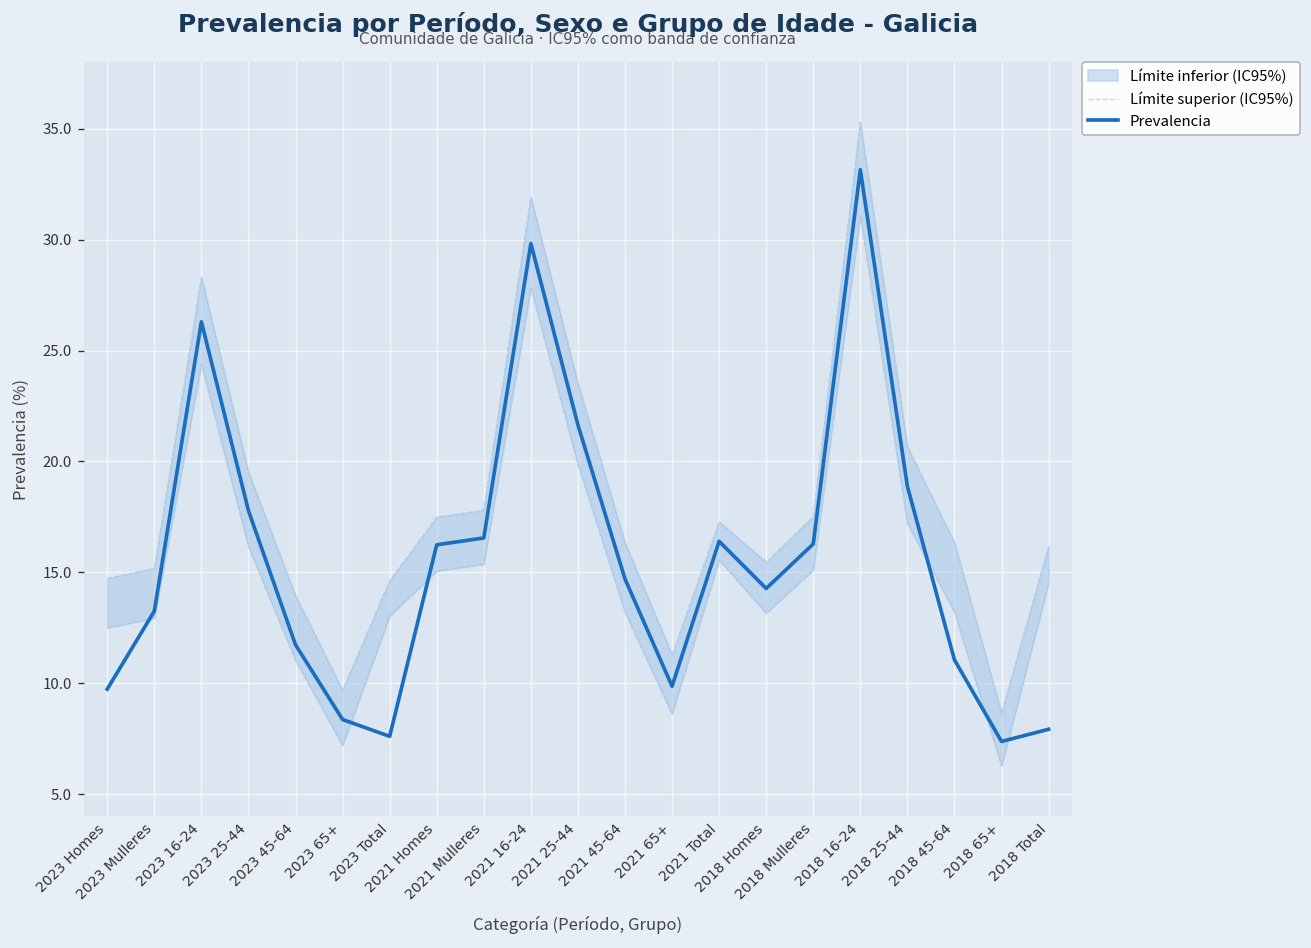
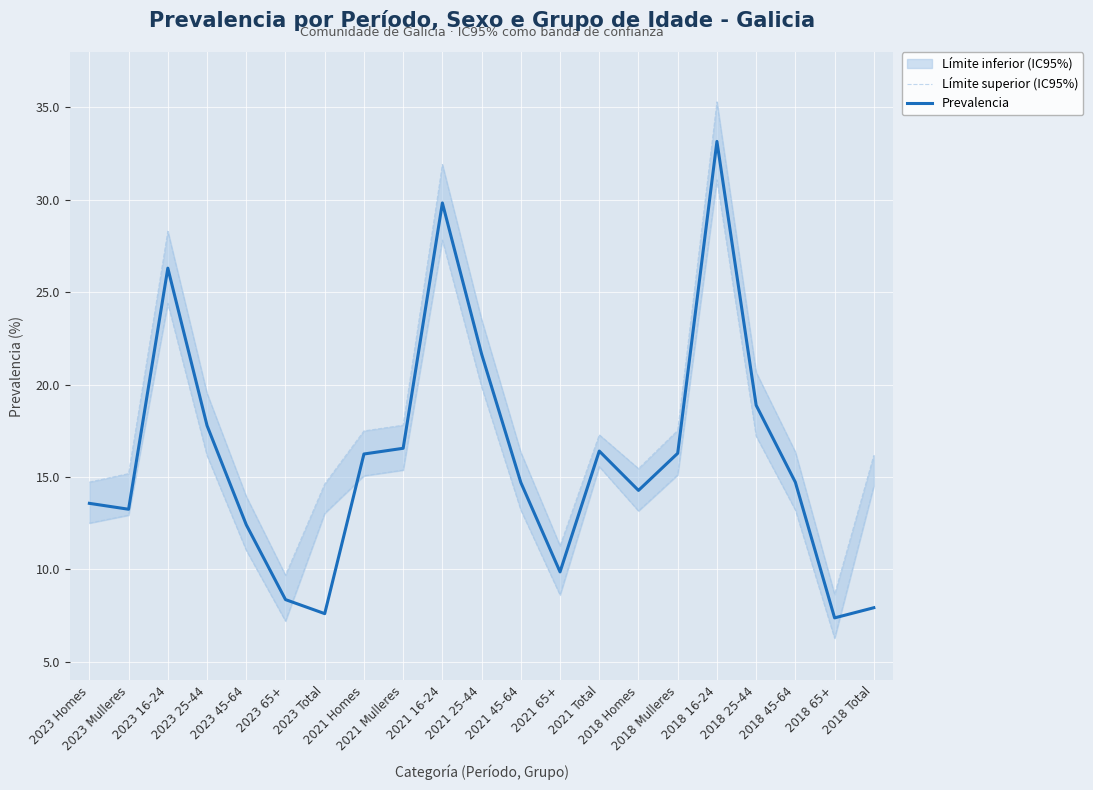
Prevalencia, 2023 Homes: 9.7 -> 13.6
Prevalencia, 2023 45-64: 11.7 -> 12.4
Prevalencia, 2018 45-64: 11.1 -> 14.7
